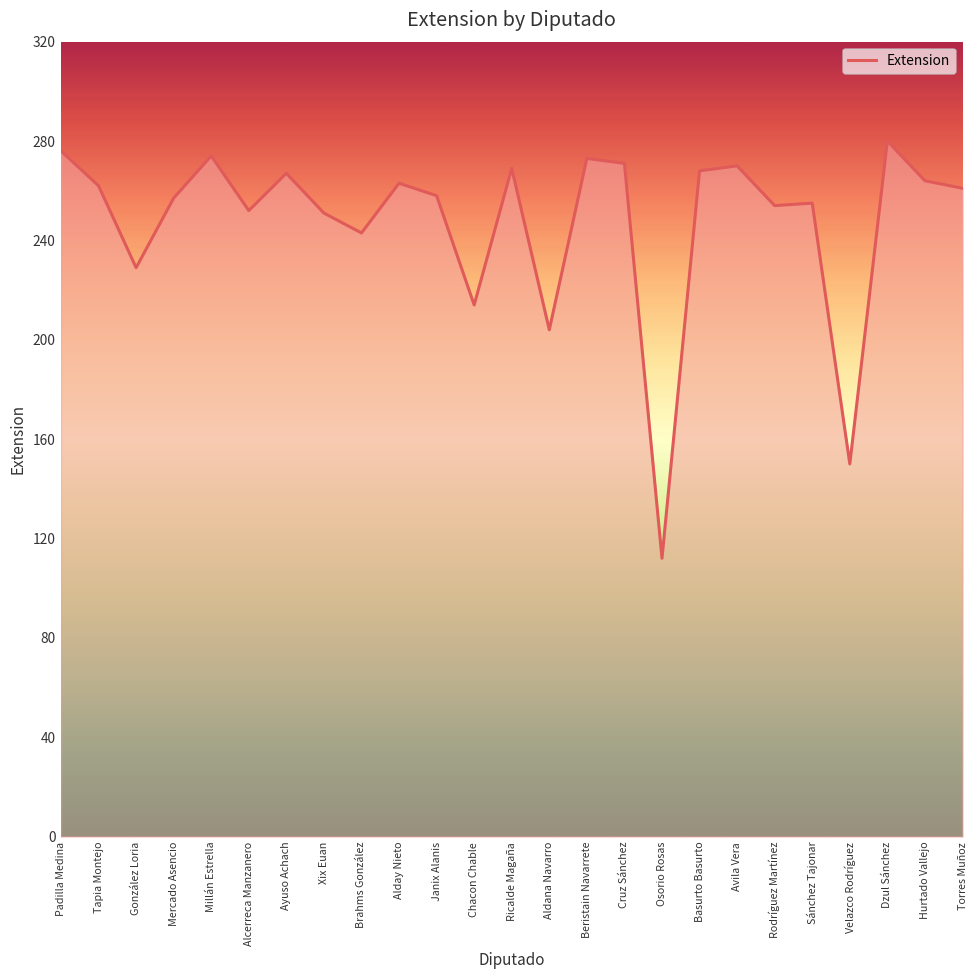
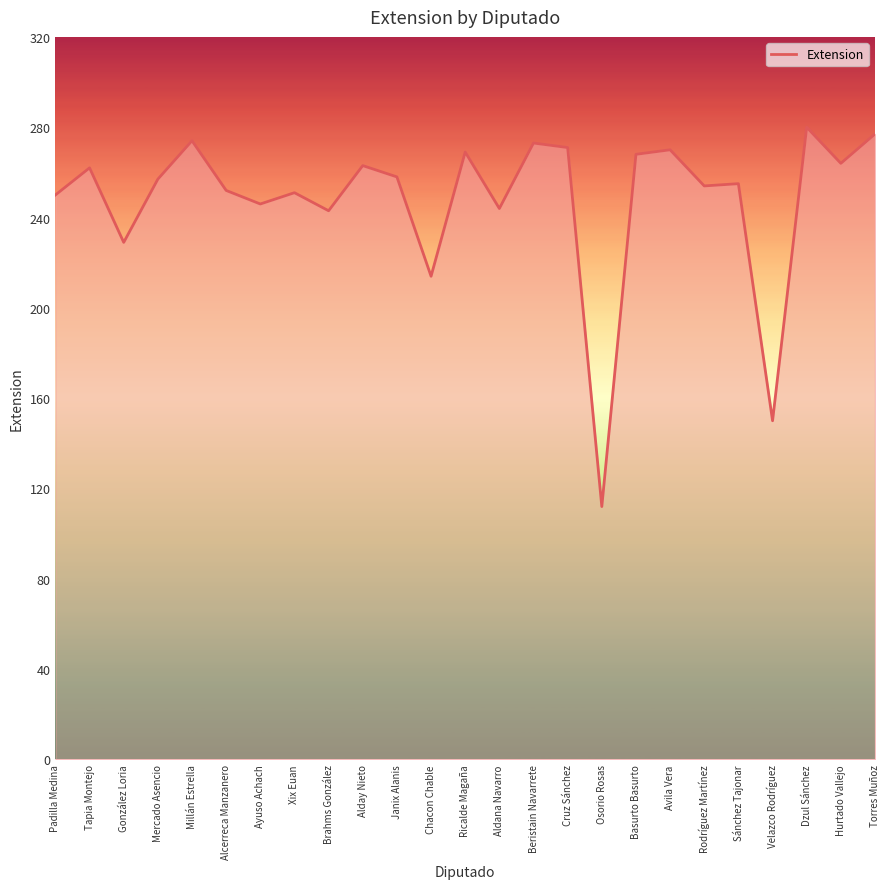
Padilla Medina: 276 -> 250
Ayuso Achach: 267 -> 246
Aldana Navarro: 204 -> 244
Torres Muñoz: 261 -> 277
